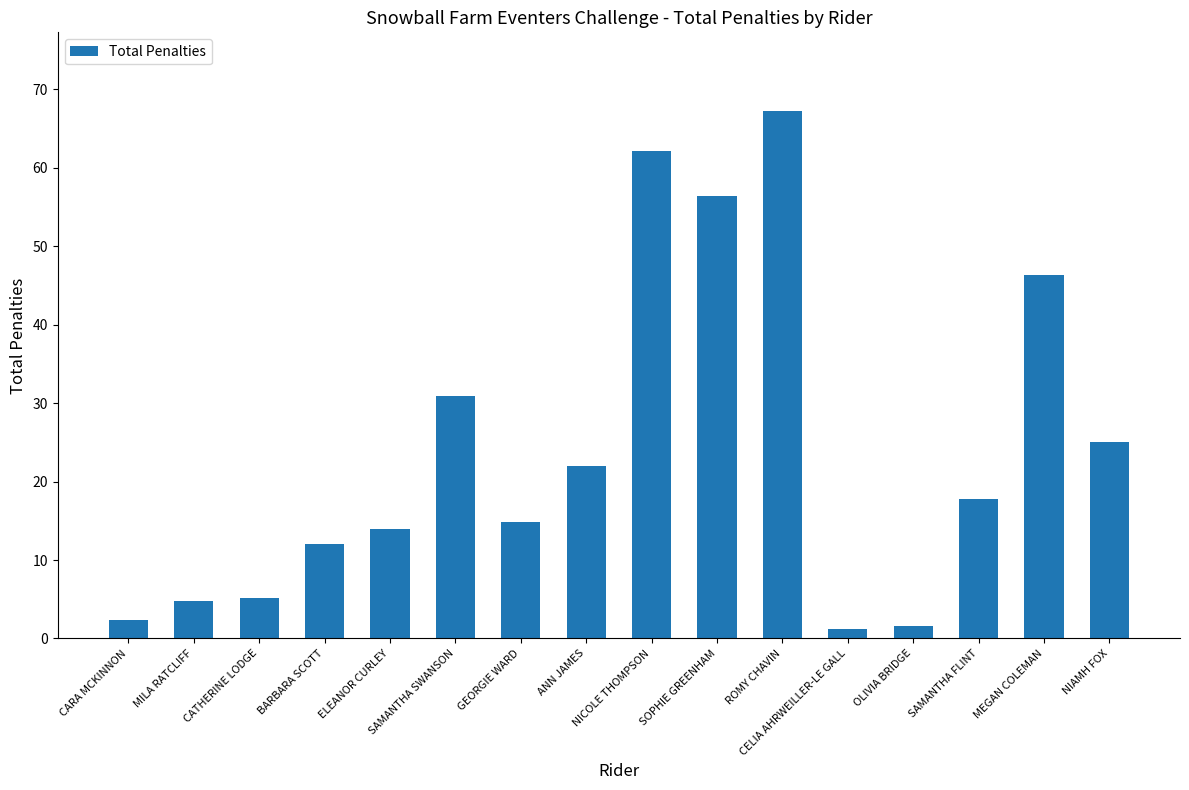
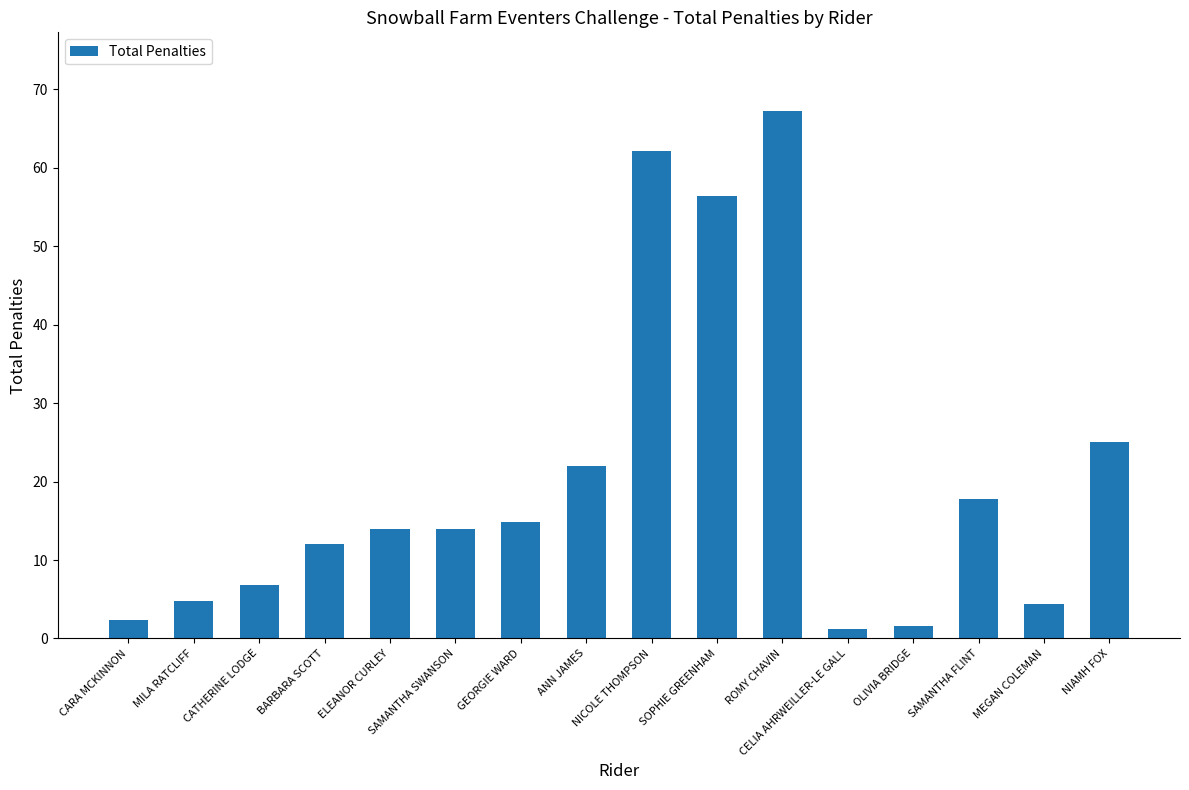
CATHERINE LODGE: 5 -> 7
SAMANTHA SWANSON: 31 -> 14
MEGAN COLEMAN: 46 -> 4
